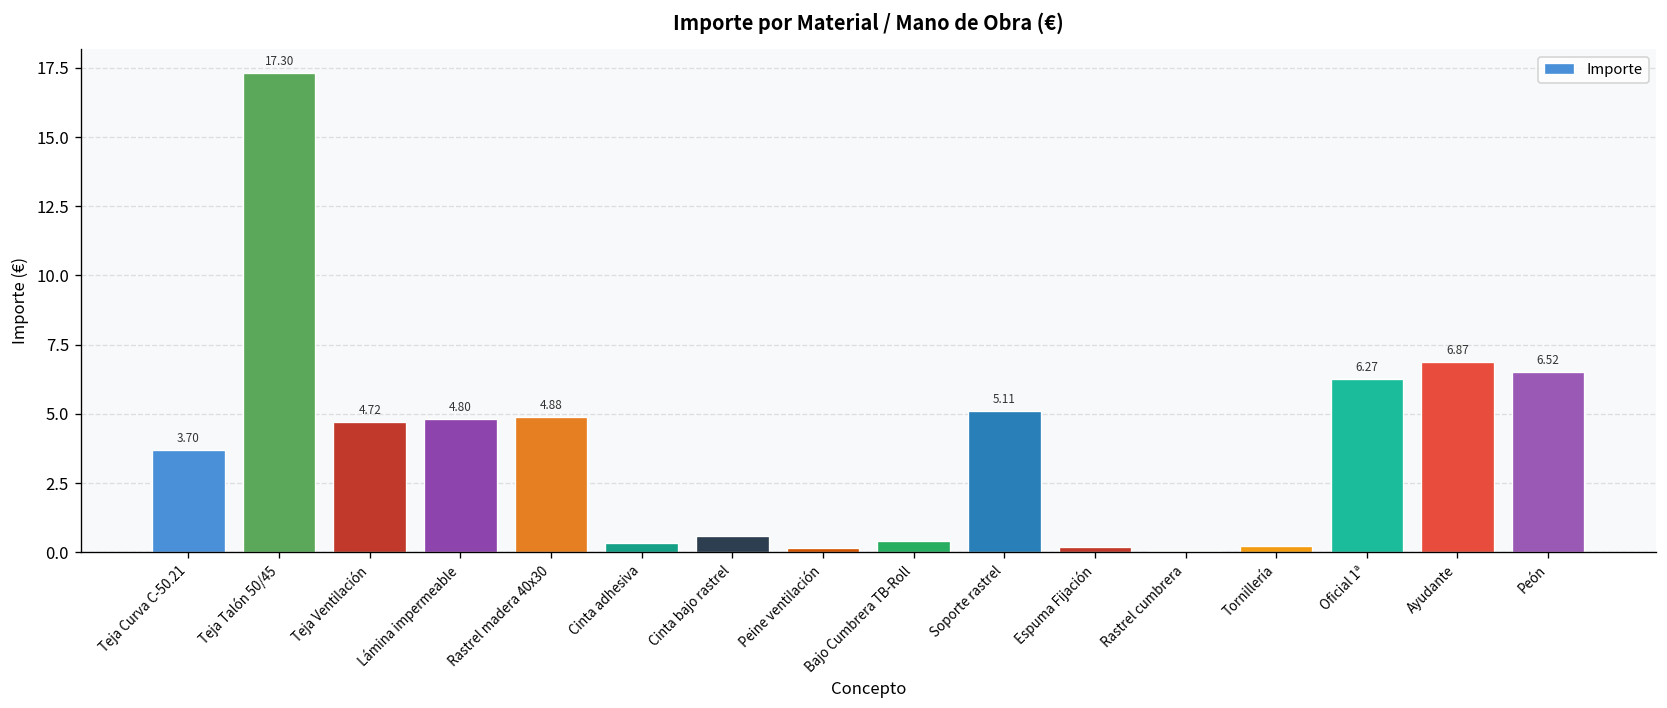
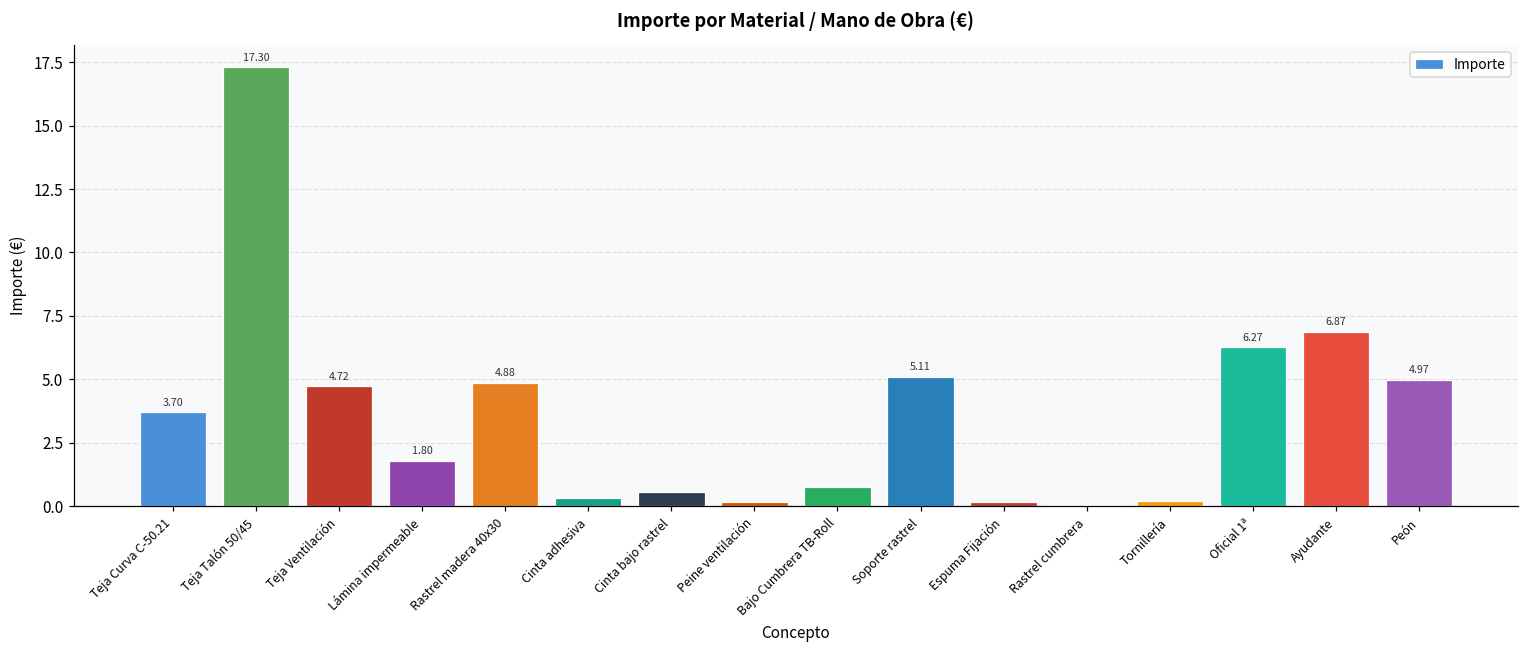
Lámina impermeable: 4.80 -> 1.80
Bajo Cumbrera TB-Roll: 0.4 -> 0.8
Peón: 6.52 -> 4.97
